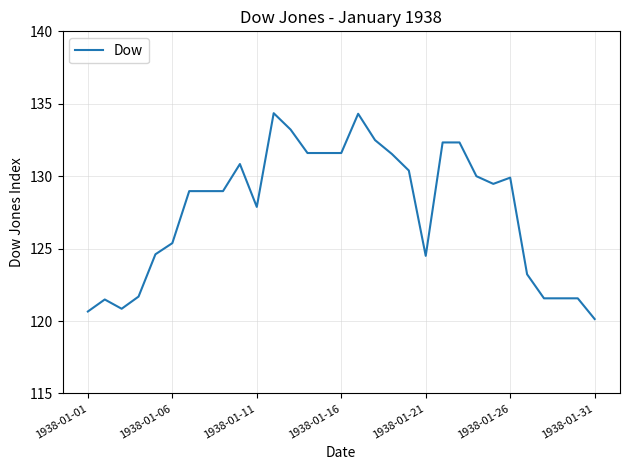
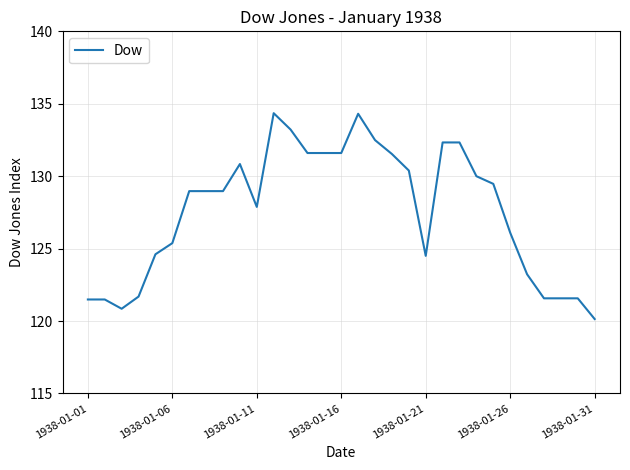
1938-01-01: 120.7 -> 121.5
1938-01-26: 129.9 -> 126.1
